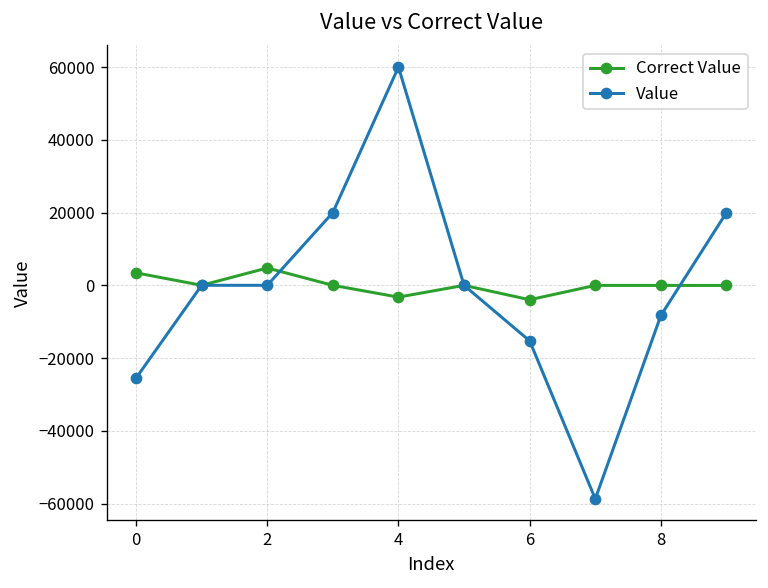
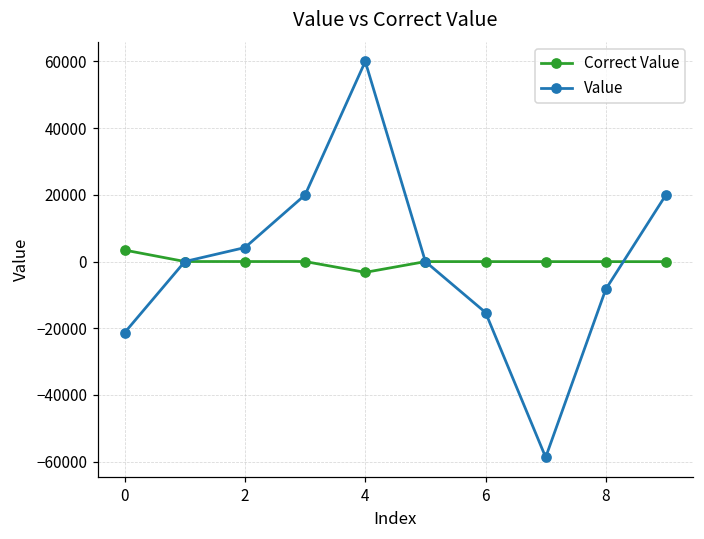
Value, 0: -26000 -> -21000
Correct Value, 2: 5000 -> 0
Value, 2: 0 -> 4000
Correct Value, 6: -4000 -> 0
